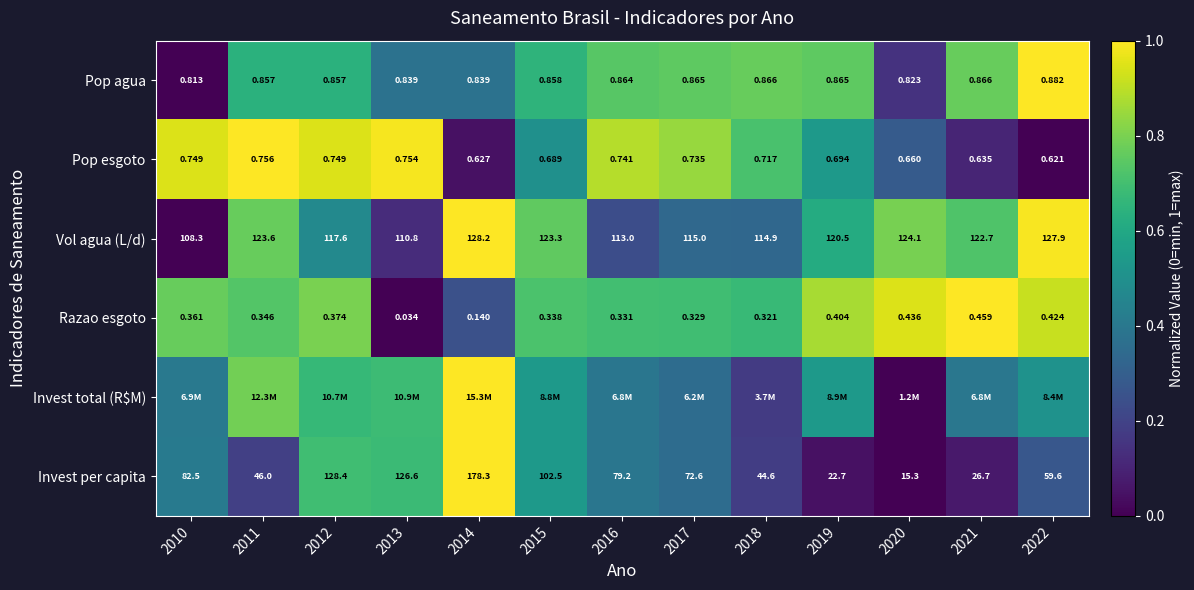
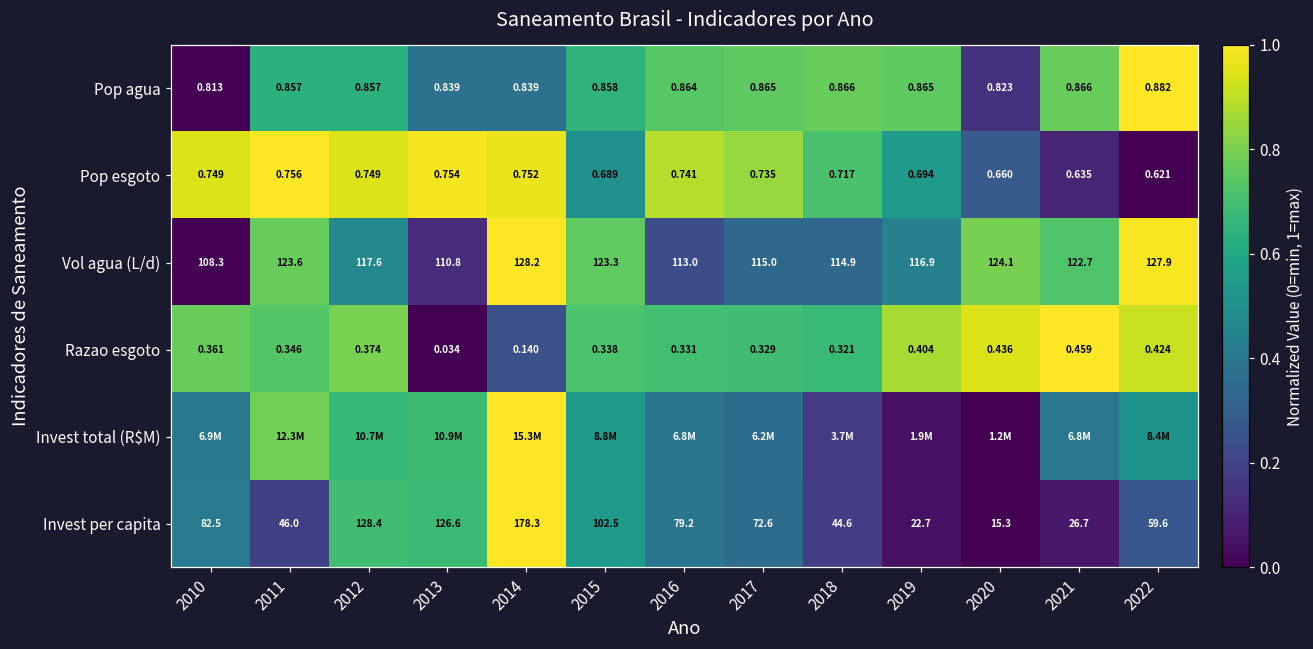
Pop esgoto, 2014: 0.627 -> 0.752
Vol agua (L/d), 2019: 120.5 -> 116.9
Invest total (R$M), 2019: 8.9M -> 1.9M
